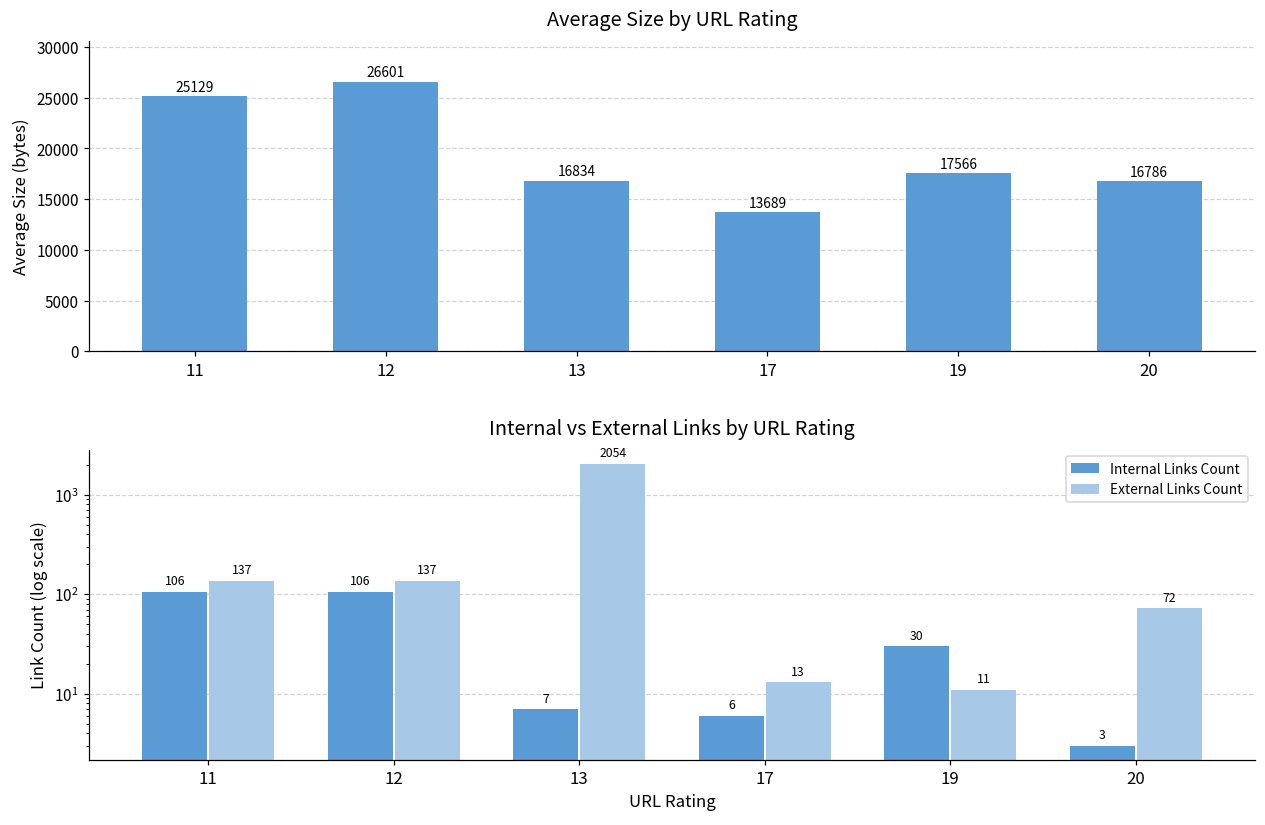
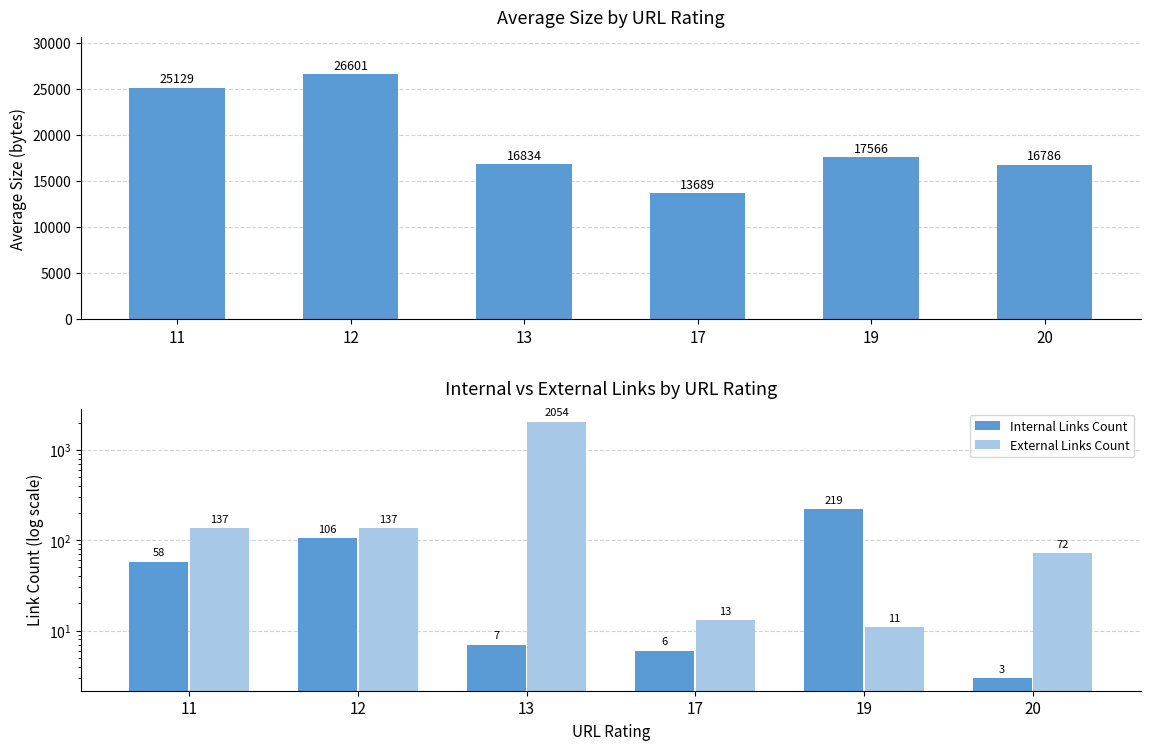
Internal vs External Links by URL Rating, Internal Links Count, 11: 106 -> 58
Internal vs External Links by URL Rating, Internal Links Count, 19: 30 -> 219
